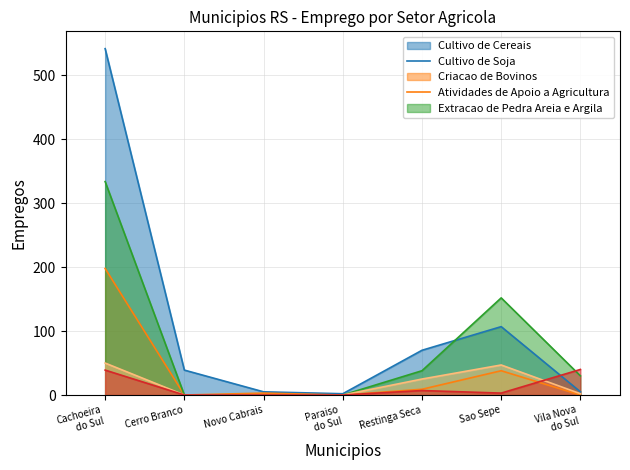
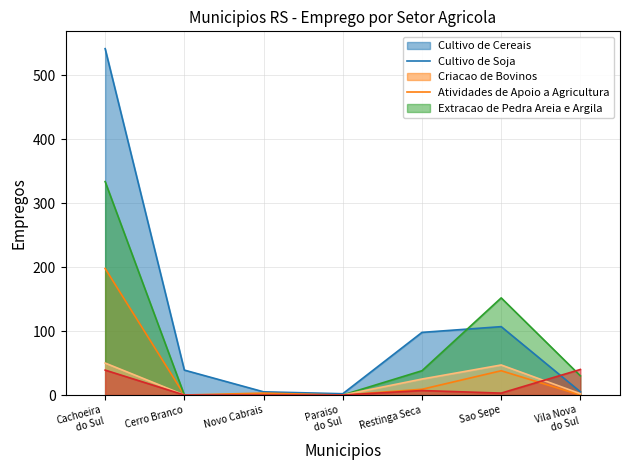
Cultivo de Cereais, Restinga Seca: 70 -> 100
